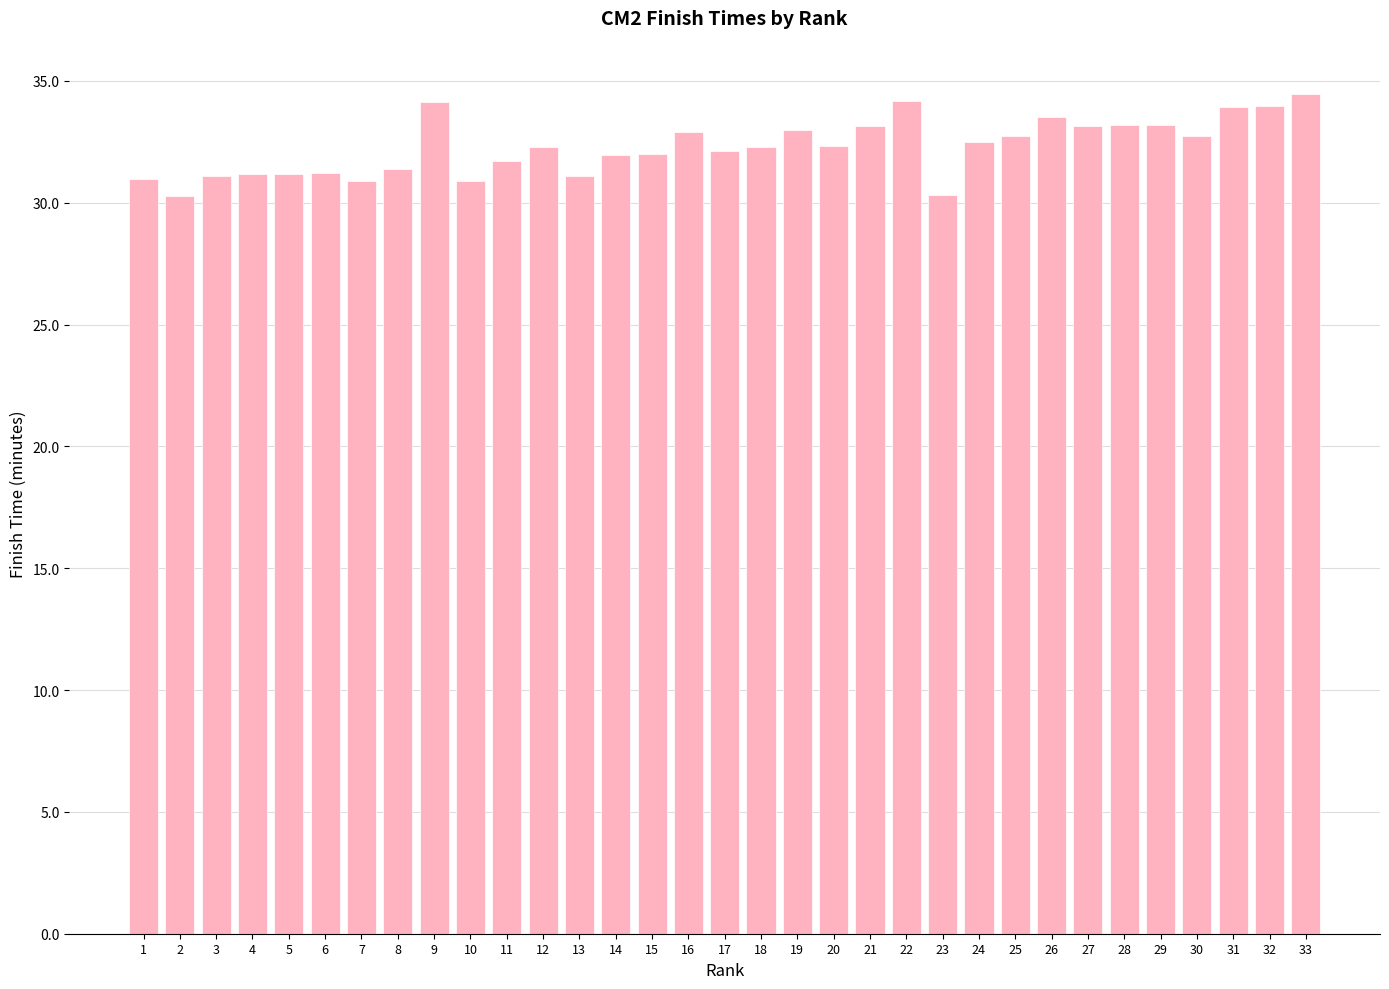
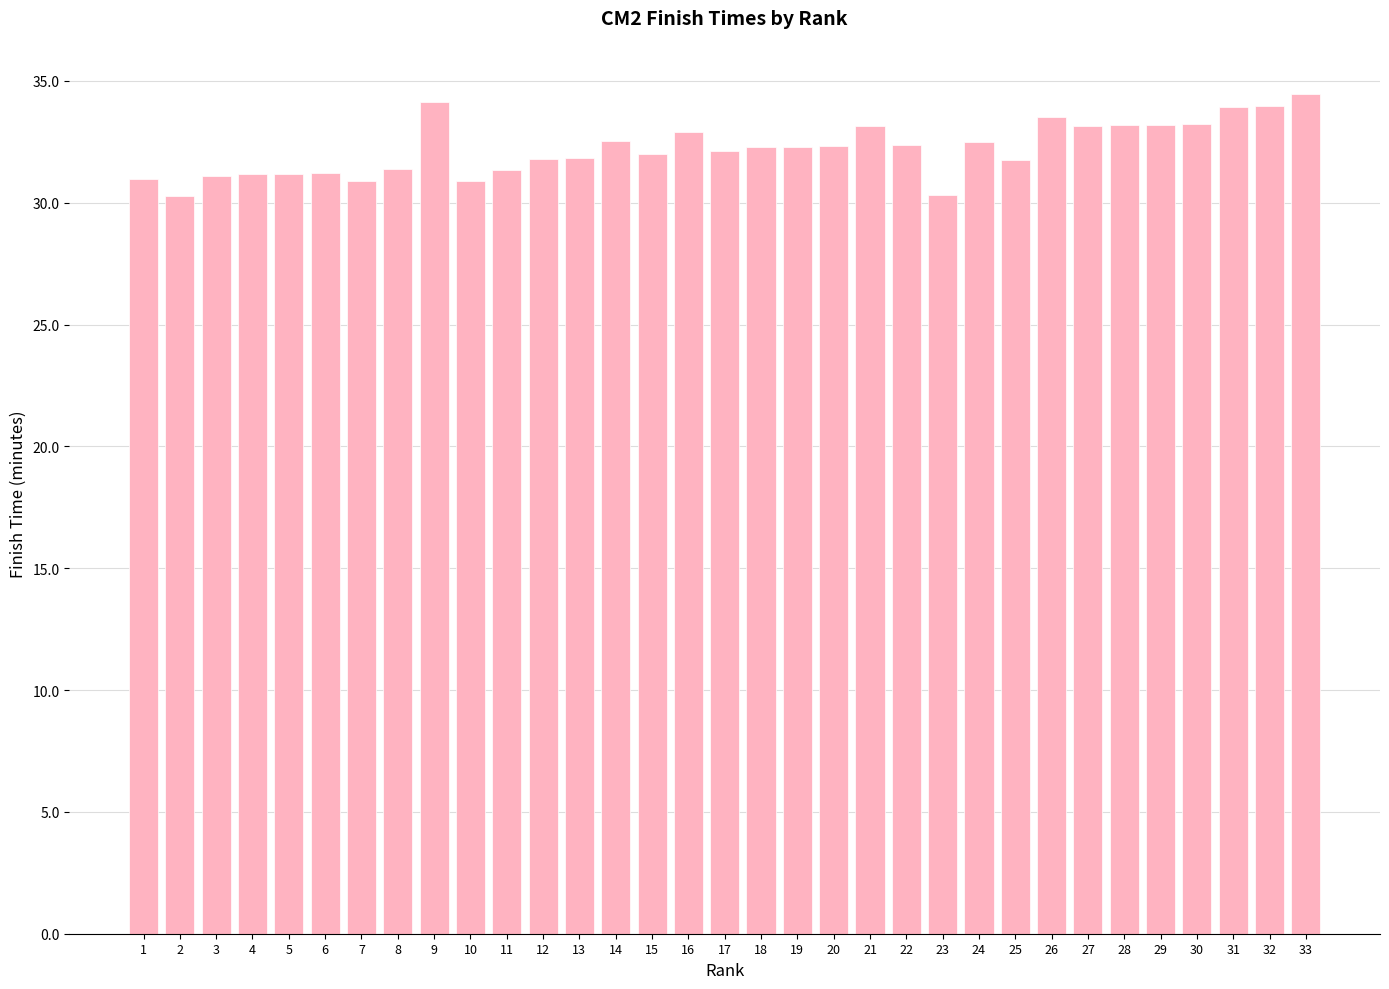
11: 31.7 -> 31.4
12: 32.3 -> 31.8
13: 31.1 -> 31.8
14: 32.0 -> 32.6
19: 33.0 -> 32.3
22: 34.2 -> 32.4
25: 32.7 -> 31.8
30: 32.8 -> 33.2
